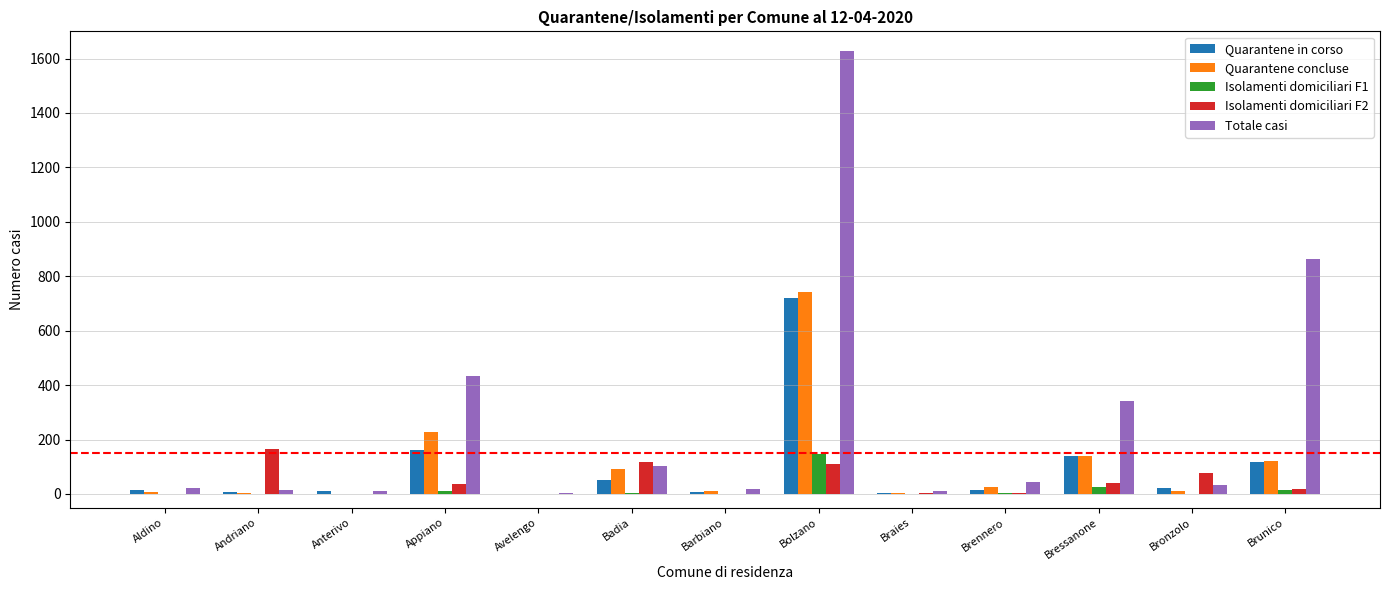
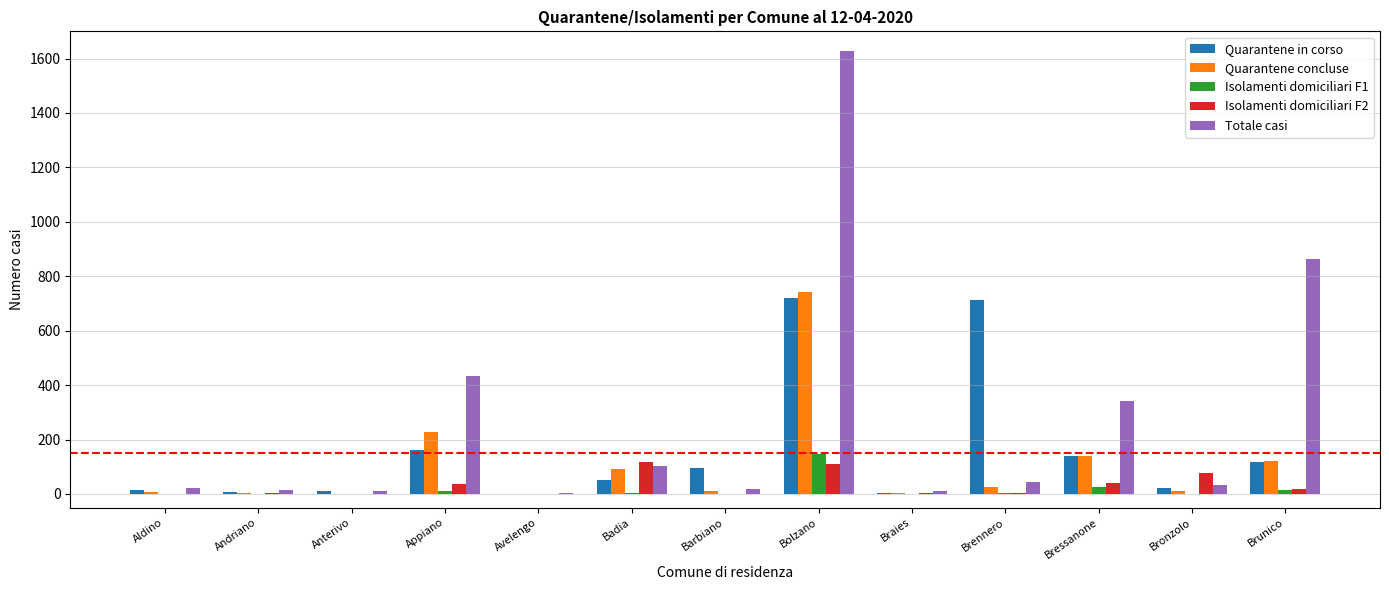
Isolamenti domiciliari F2, Andriano: 160 -> 0
Quarantene in corso, Barbiano: 10 -> 100
Quarantene in corso, Brennero: 20 -> 710
